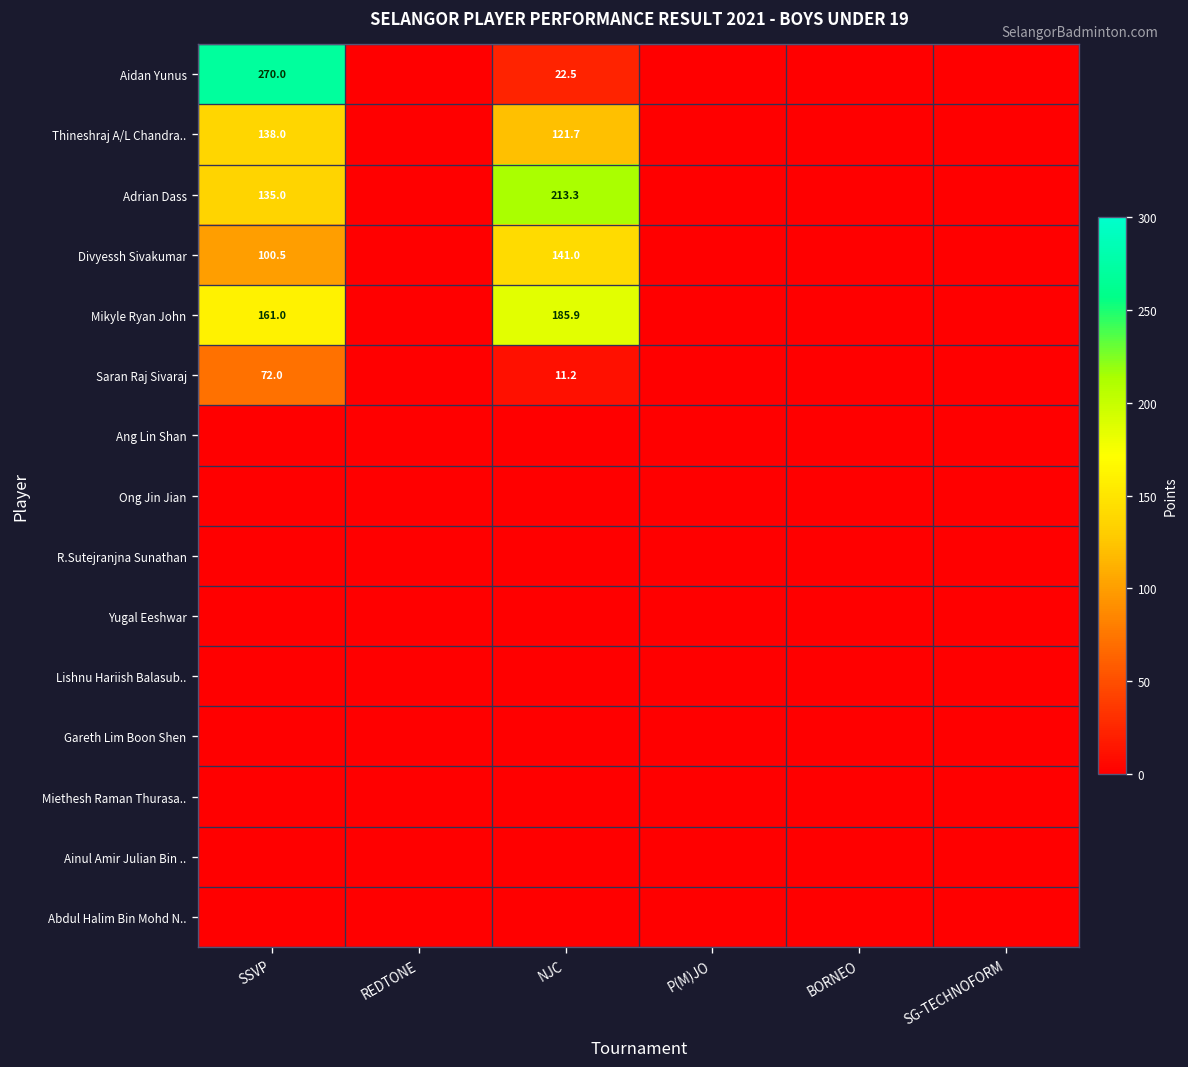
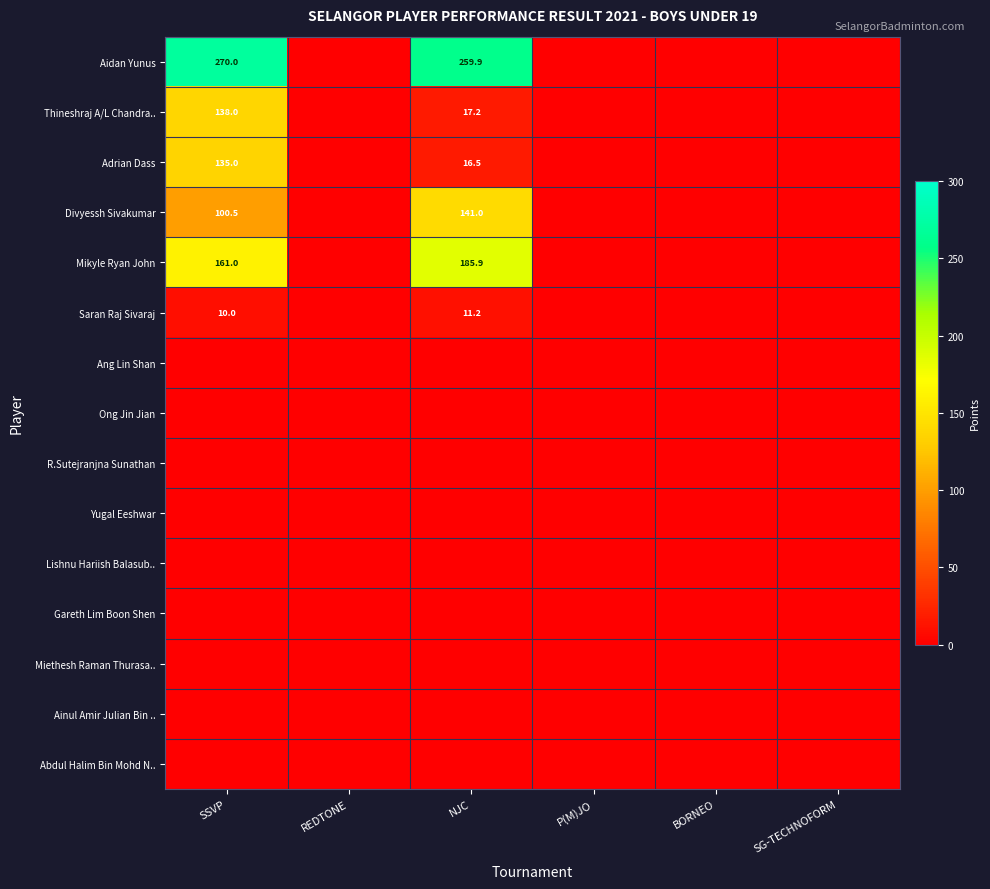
Aidan Yunus, NJC: 22.5 -> 259.9
Thineshraj A/L Chandra.., NJC: 121.7 -> 17.2
Adrian Dass, NJC: 213.3 -> 16.5
Saran Raj Sivaraj, SSVP: 72.0 -> 10.0
